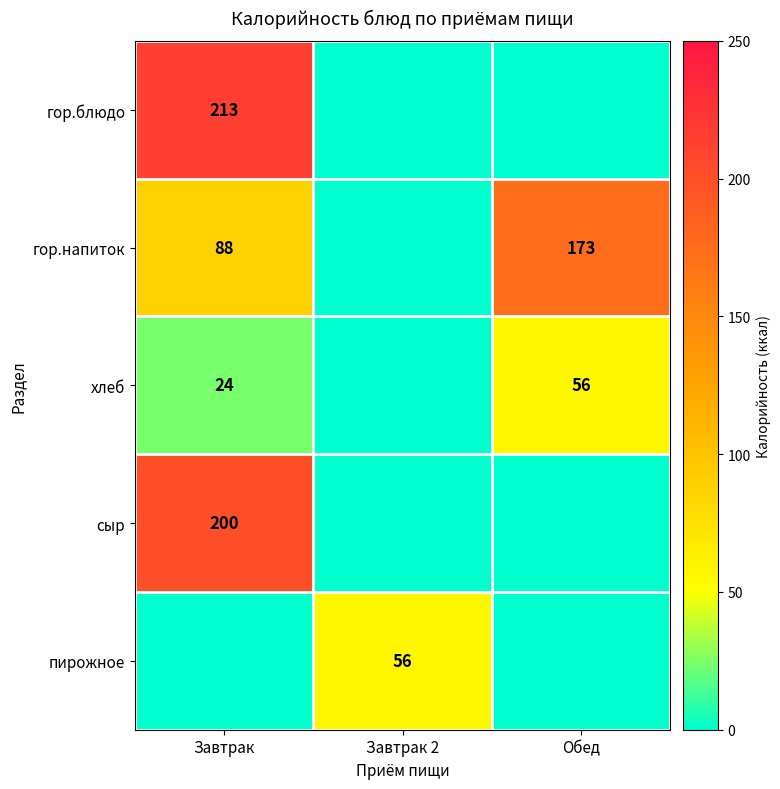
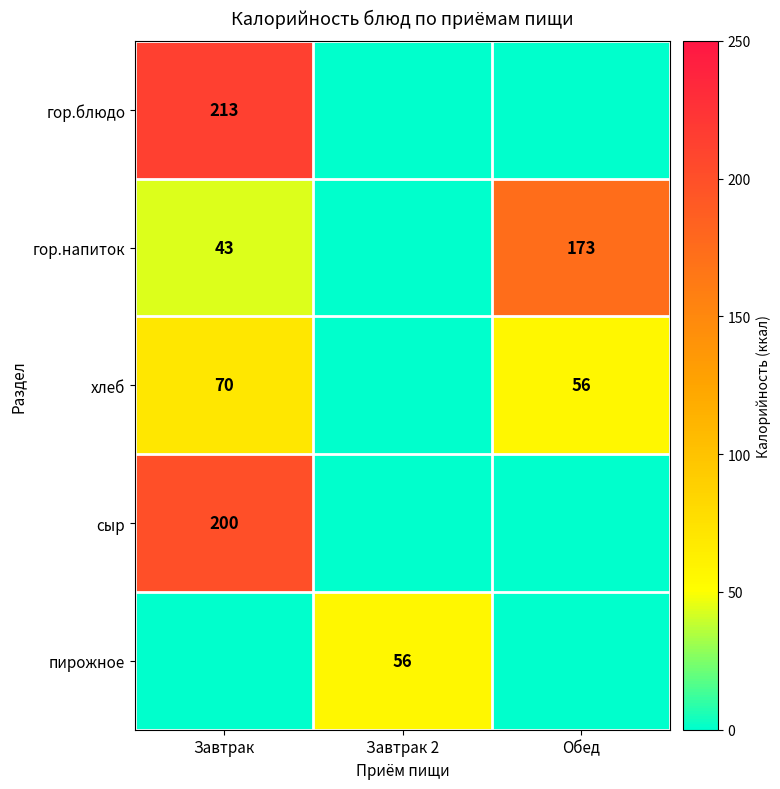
гор.напиток, Завтрак: 88 -> 43
хлеб, Завтрак: 24 -> 70
